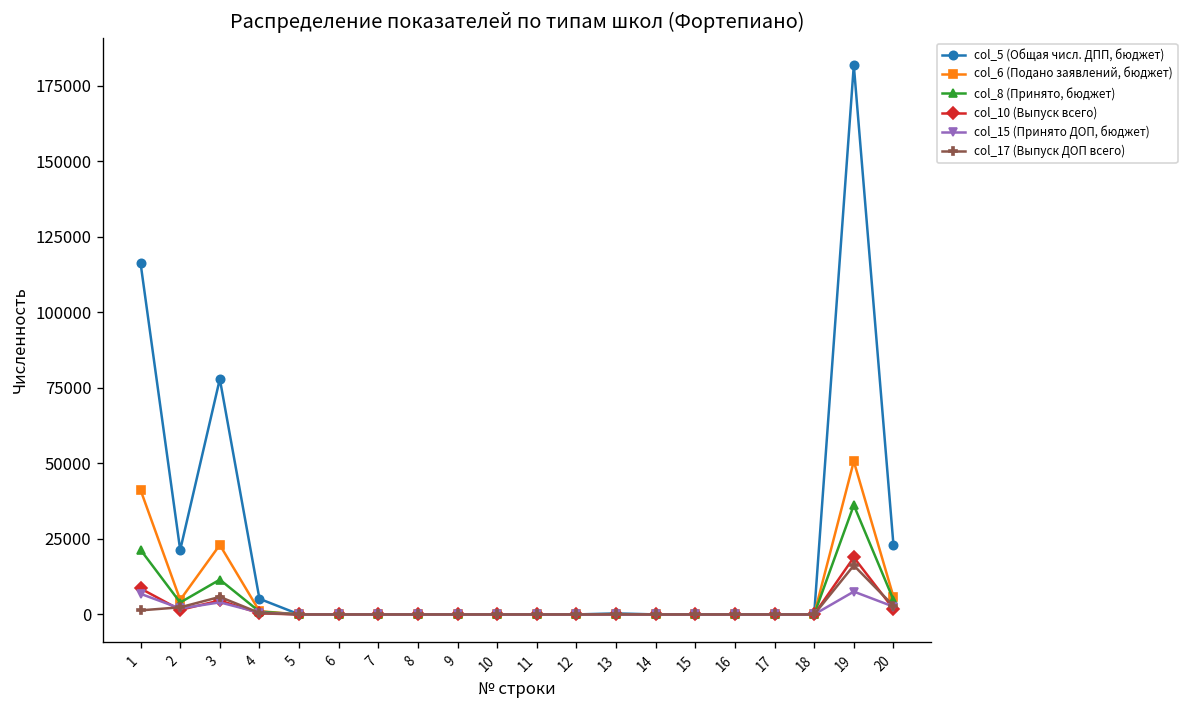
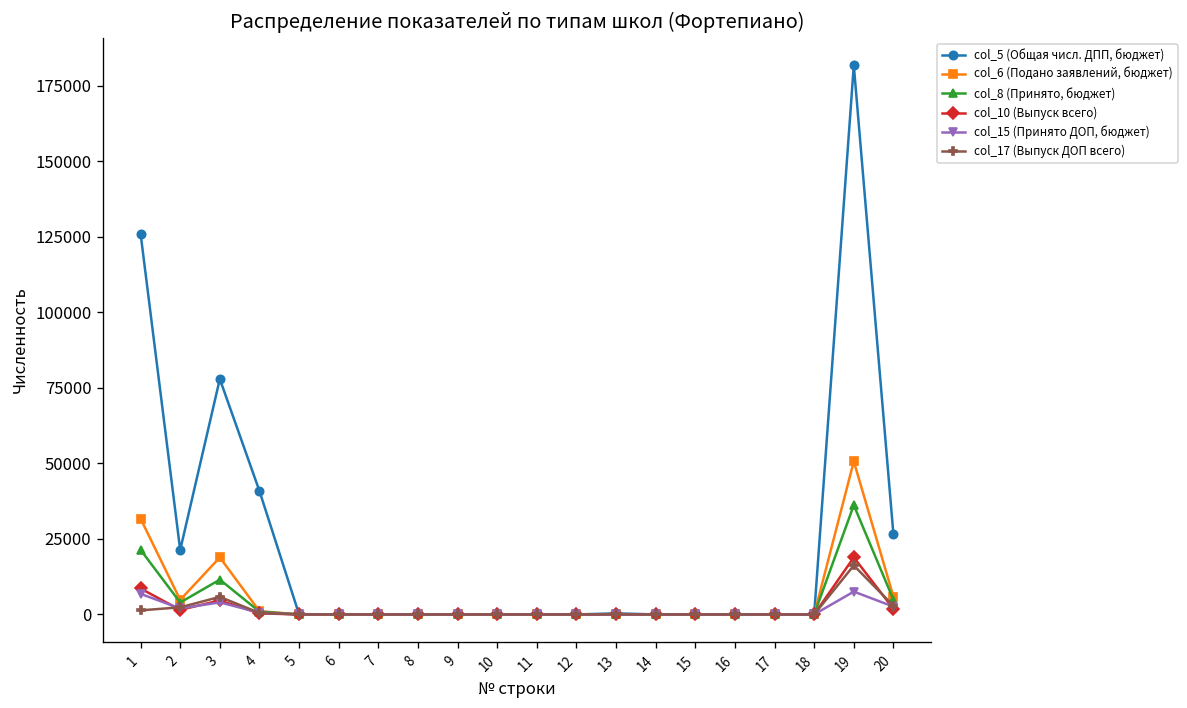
col_5 (Общая числ. ДПП, бюджет), 1: 116000 -> 126000
col_6 (Подано заявлений, бюджет), 1: 41000 -> 32000
col_6 (Подано заявлений, бюджет), 3: 23000 -> 19000
col_5 (Общая числ. ДПП, бюджет), 4: 5000 -> 41000
col_5 (Общая числ. ДПП, бюджет), 20: 23000 -> 27000
